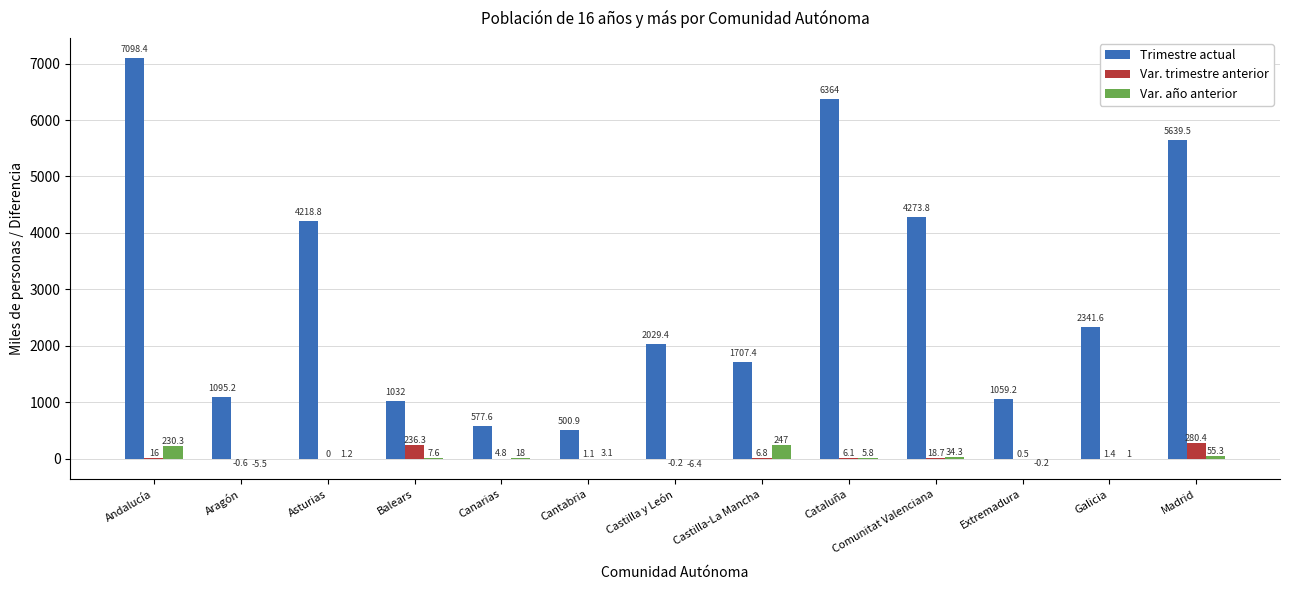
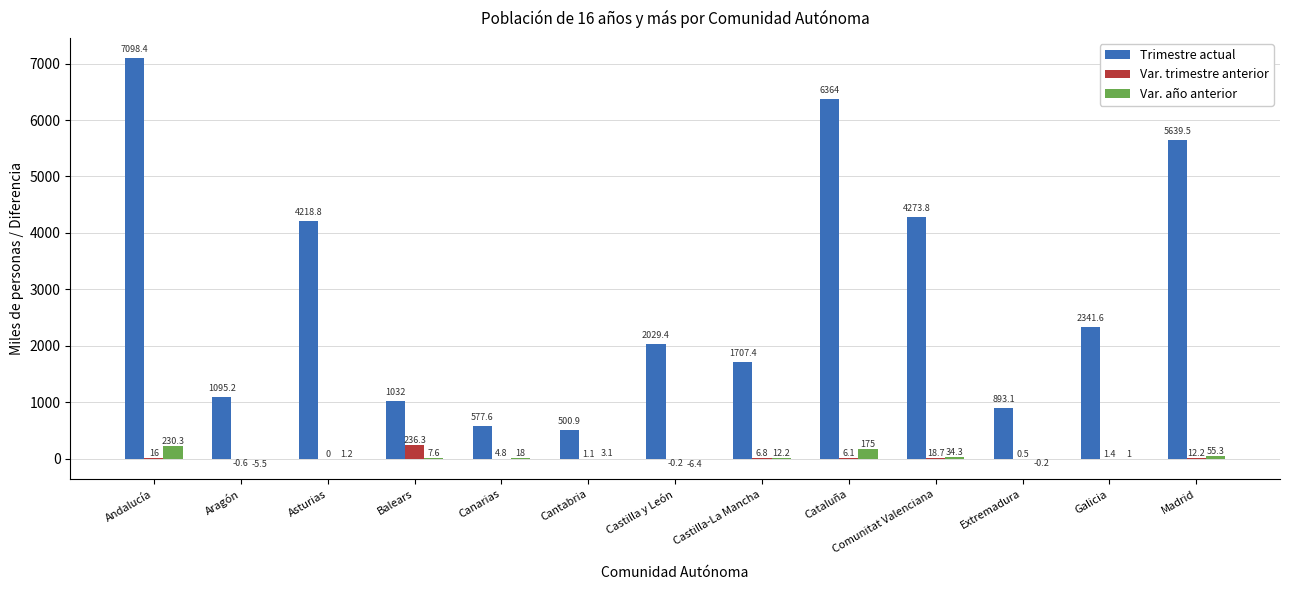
Var. año anterior, Castilla-La Mancha: 247 -> 12.2
Var. año anterior, Cataluña: 5.8 -> 175
Trimestre actual, Extremadura: 1059.2 -> 893.1
Var. trimestre anterior, Madrid: 280.4 -> 12.2
